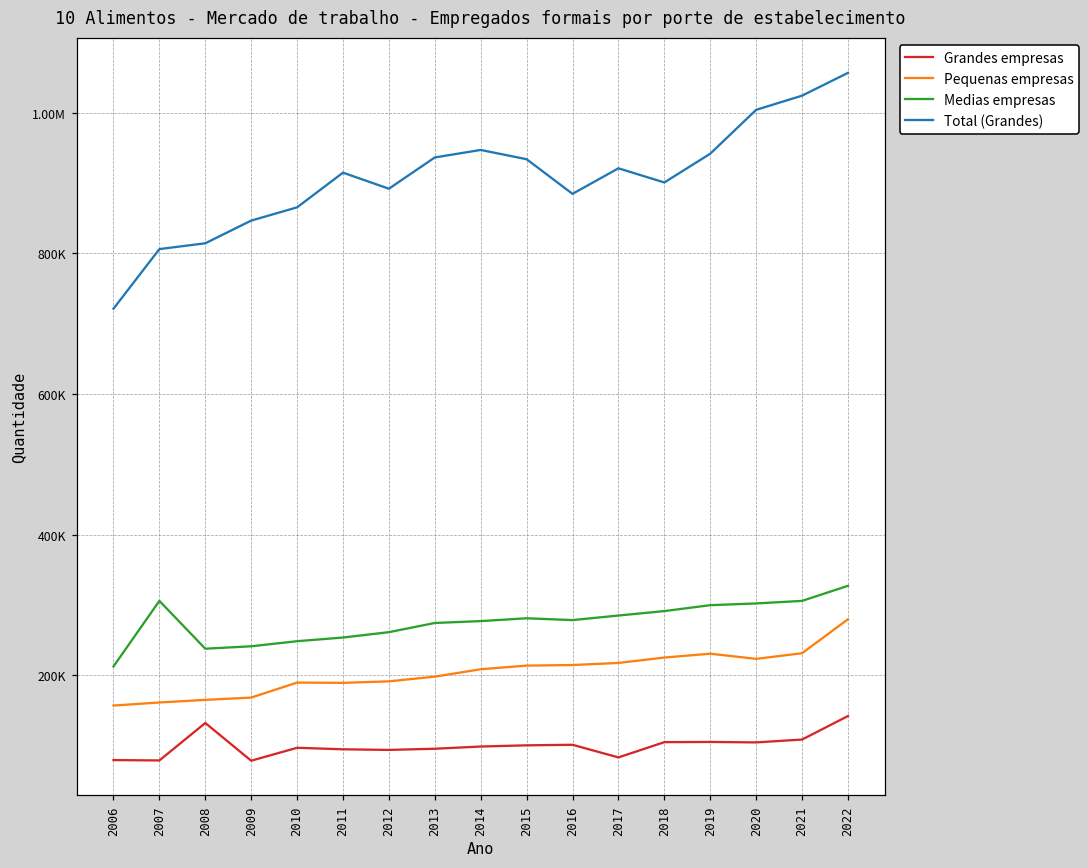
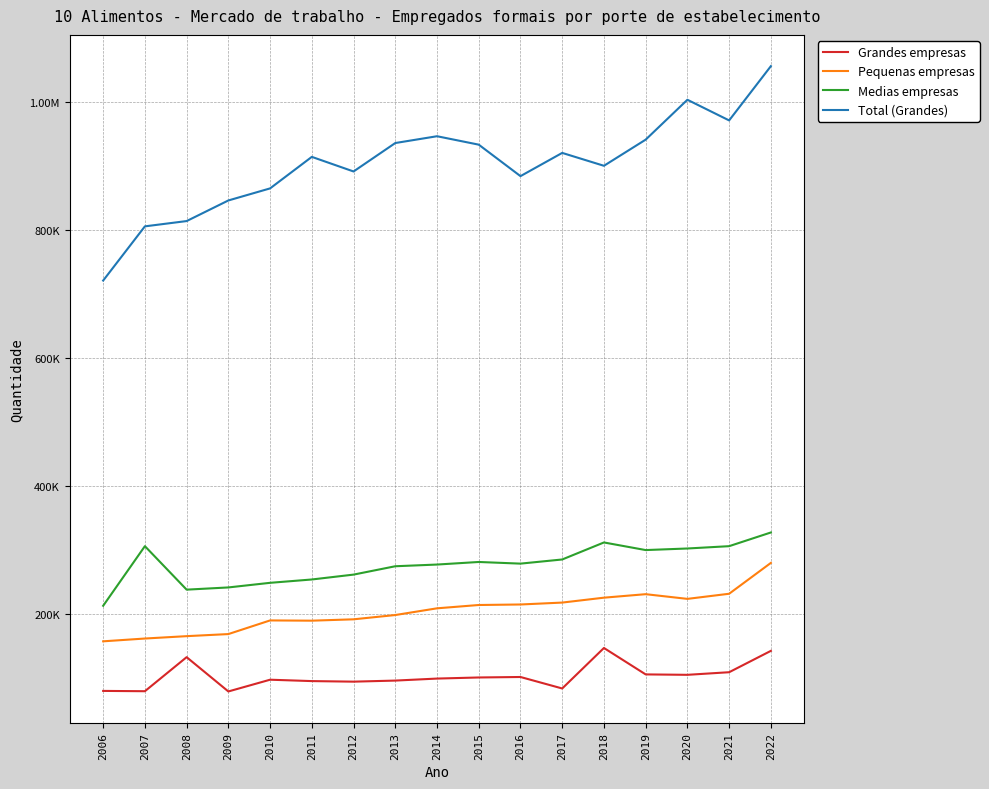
Grandes empresas, 2018: 110000 -> 150000
Medias empresas, 2018: 290000 -> 310000
Total (Grandes), 2021: 1020000 -> 970000
